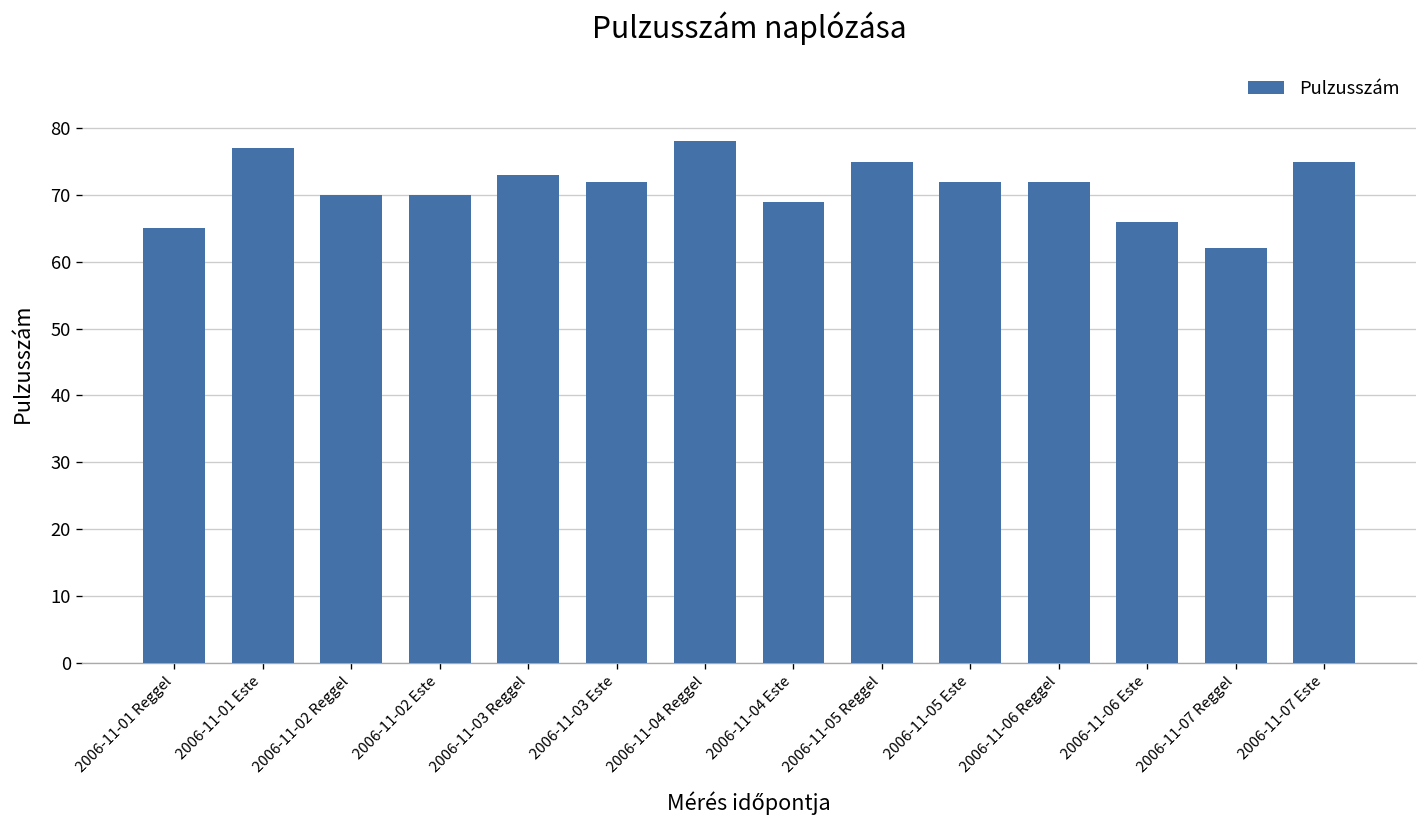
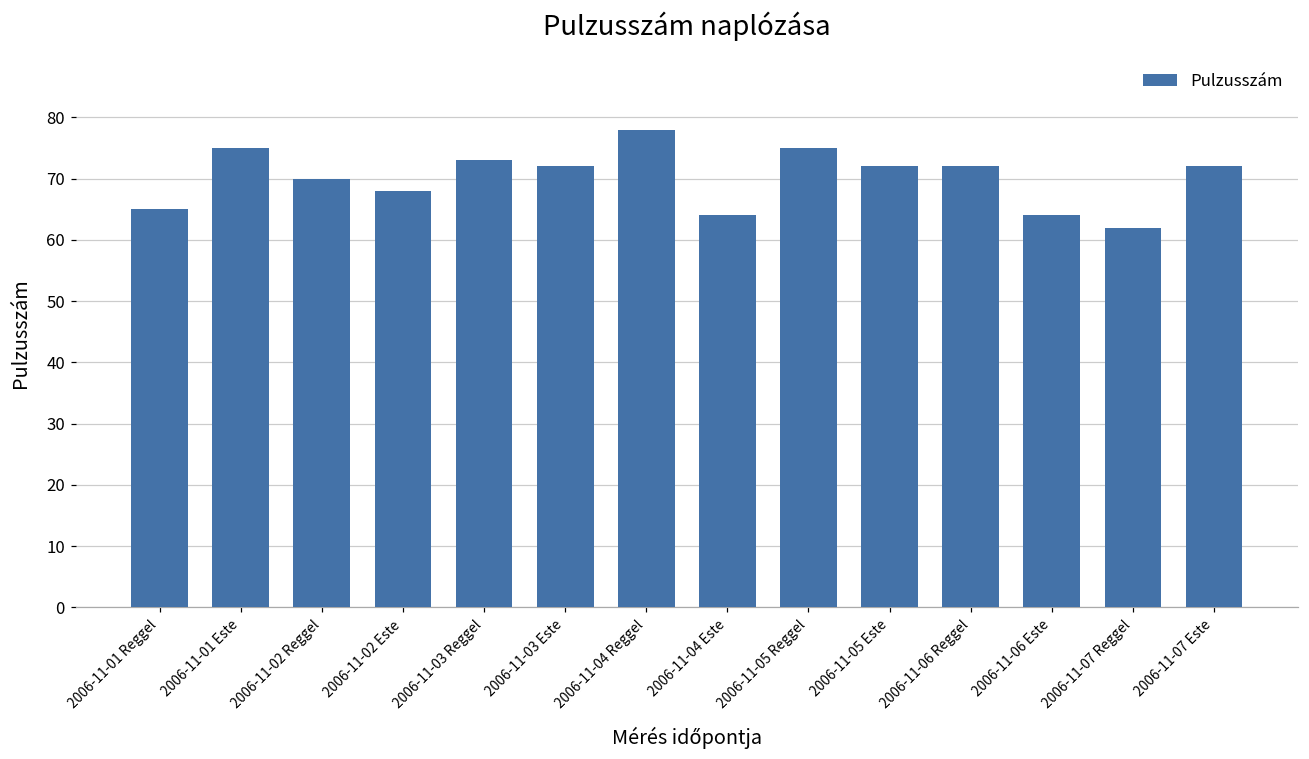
2006-11-01 Este: 77 -> 75
2006-11-02 Este: 70 -> 68
2006-11-04 Este: 69 -> 64
2006-11-06 Este: 66 -> 64
2006-11-07 Este: 75 -> 72
